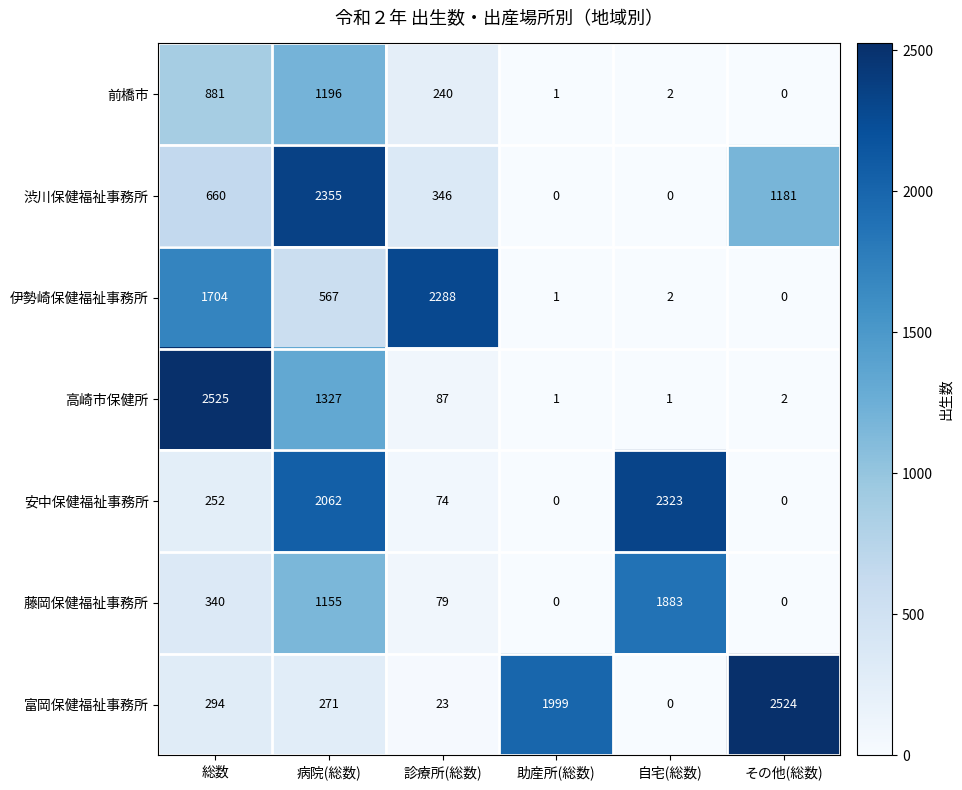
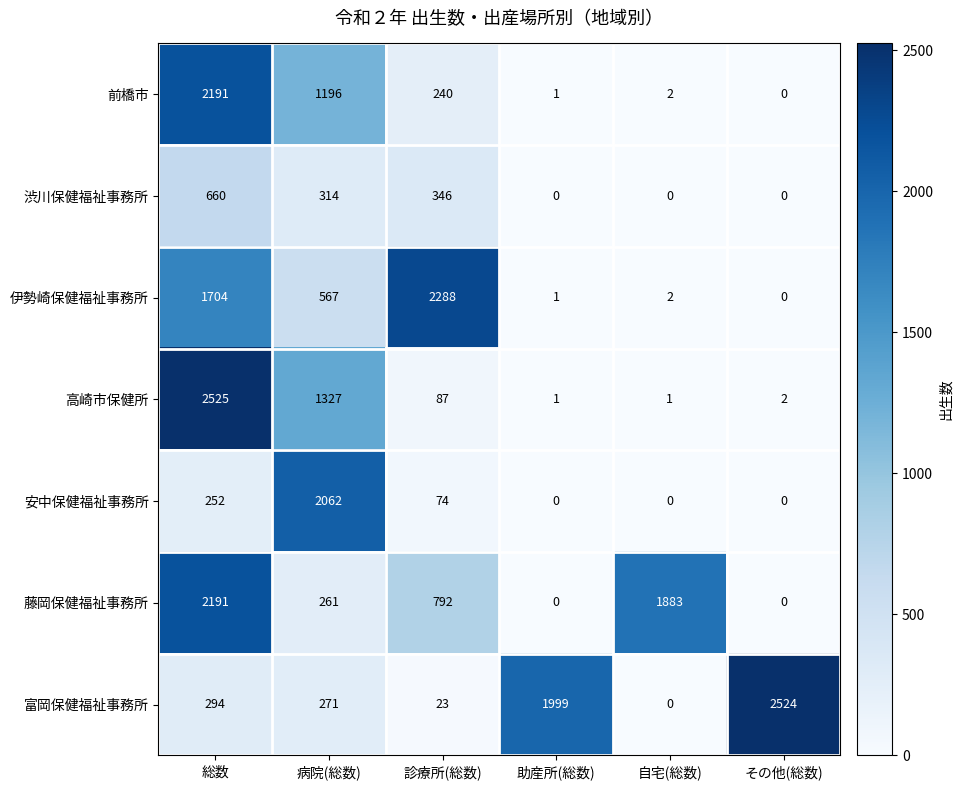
前橋市, 総数: 881 -> 2191
渋川保健福祉事務所, 病院(総数): 2355 -> 314
渋川保健福祉事務所, その他(総数): 1181 -> 0
安中保健福祉事務所, 自宅(総数): 2323 -> 0
藤岡保健福祉事務所, 総数: 340 -> 2191
藤岡保健福祉事務所, 病院(総数): 1155 -> 261
藤岡保健福祉事務所, 診療所(総数): 79 -> 792
